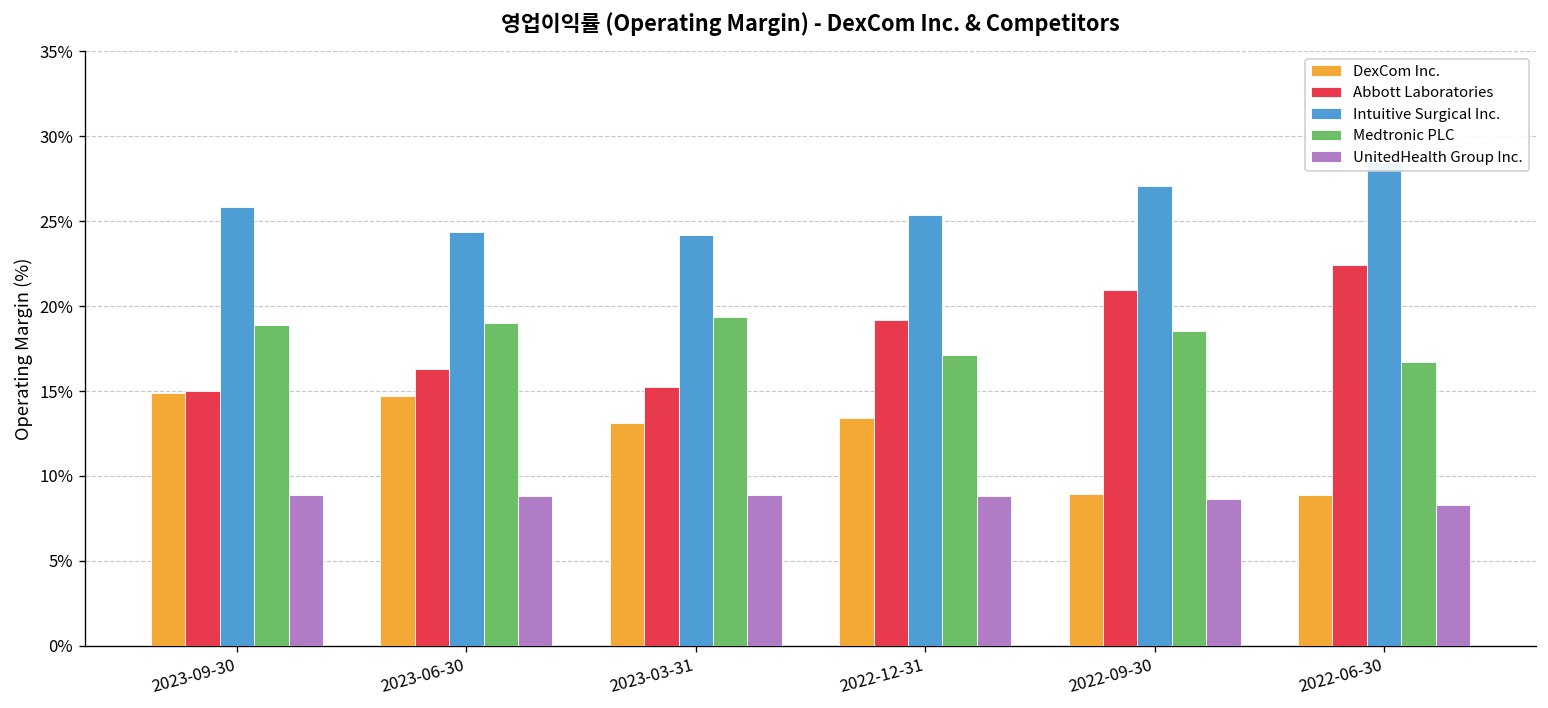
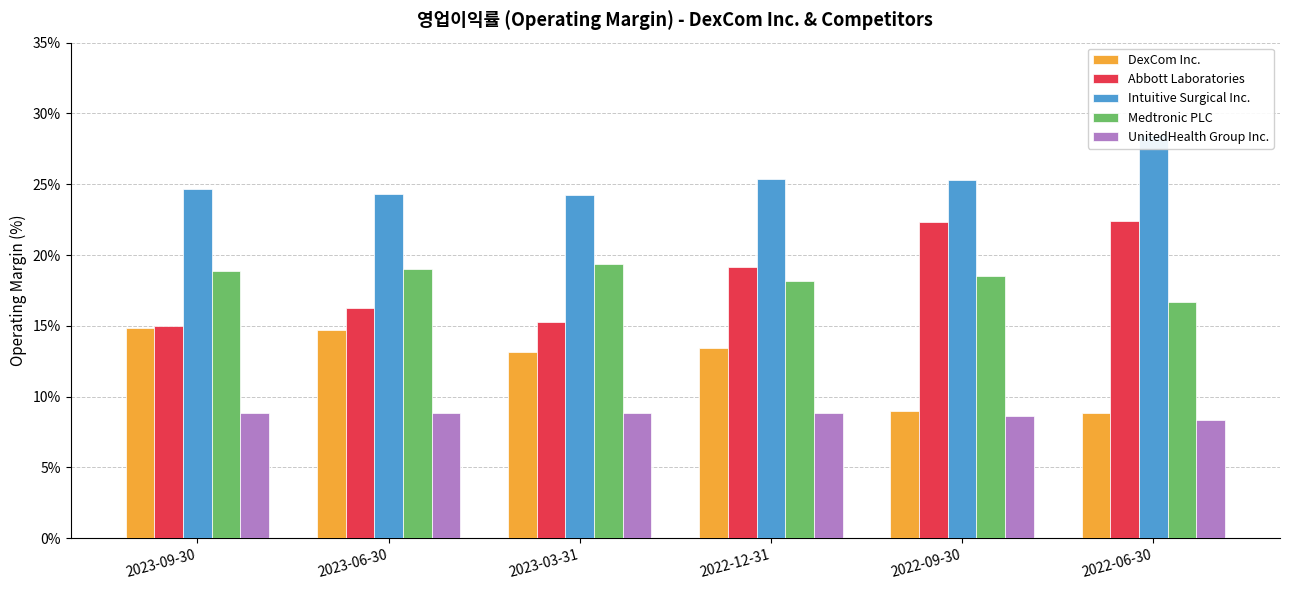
Intuitive Surgical Inc., 2023-09-30: 25.9% -> 24.7%
Medtronic PLC, 2022-12-31: 17.1% -> 18.2%
Abbott Laboratories, 2022-09-30: 21.0% -> 22.3%
Intuitive Surgical Inc., 2022-09-30: 27.1% -> 25.3%
